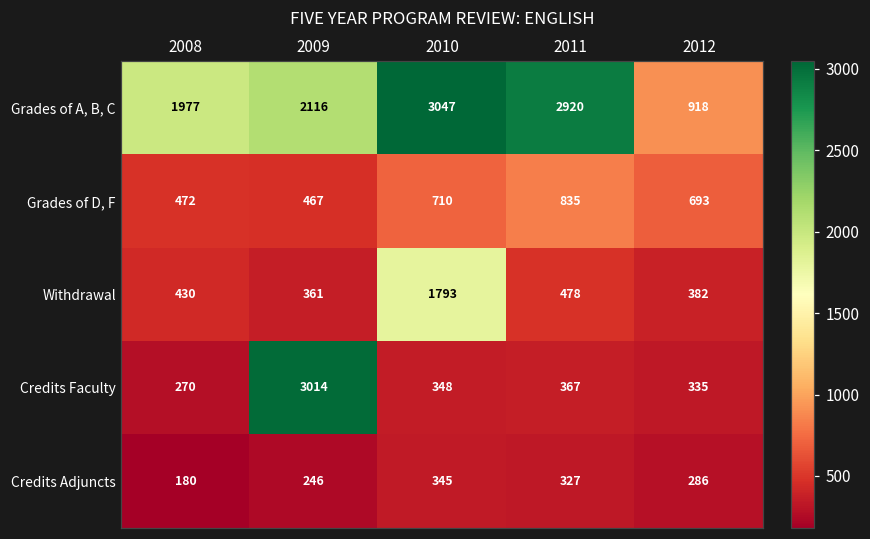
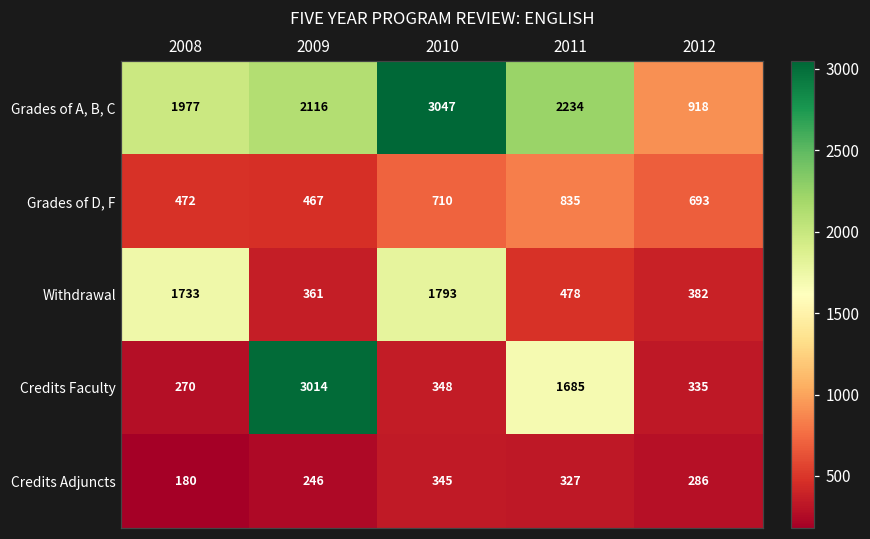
Grades of A, B, C, 2011: 2920 -> 2234
Withdrawal, 2008: 430 -> 1733
Credits Faculty, 2011: 367 -> 1685
